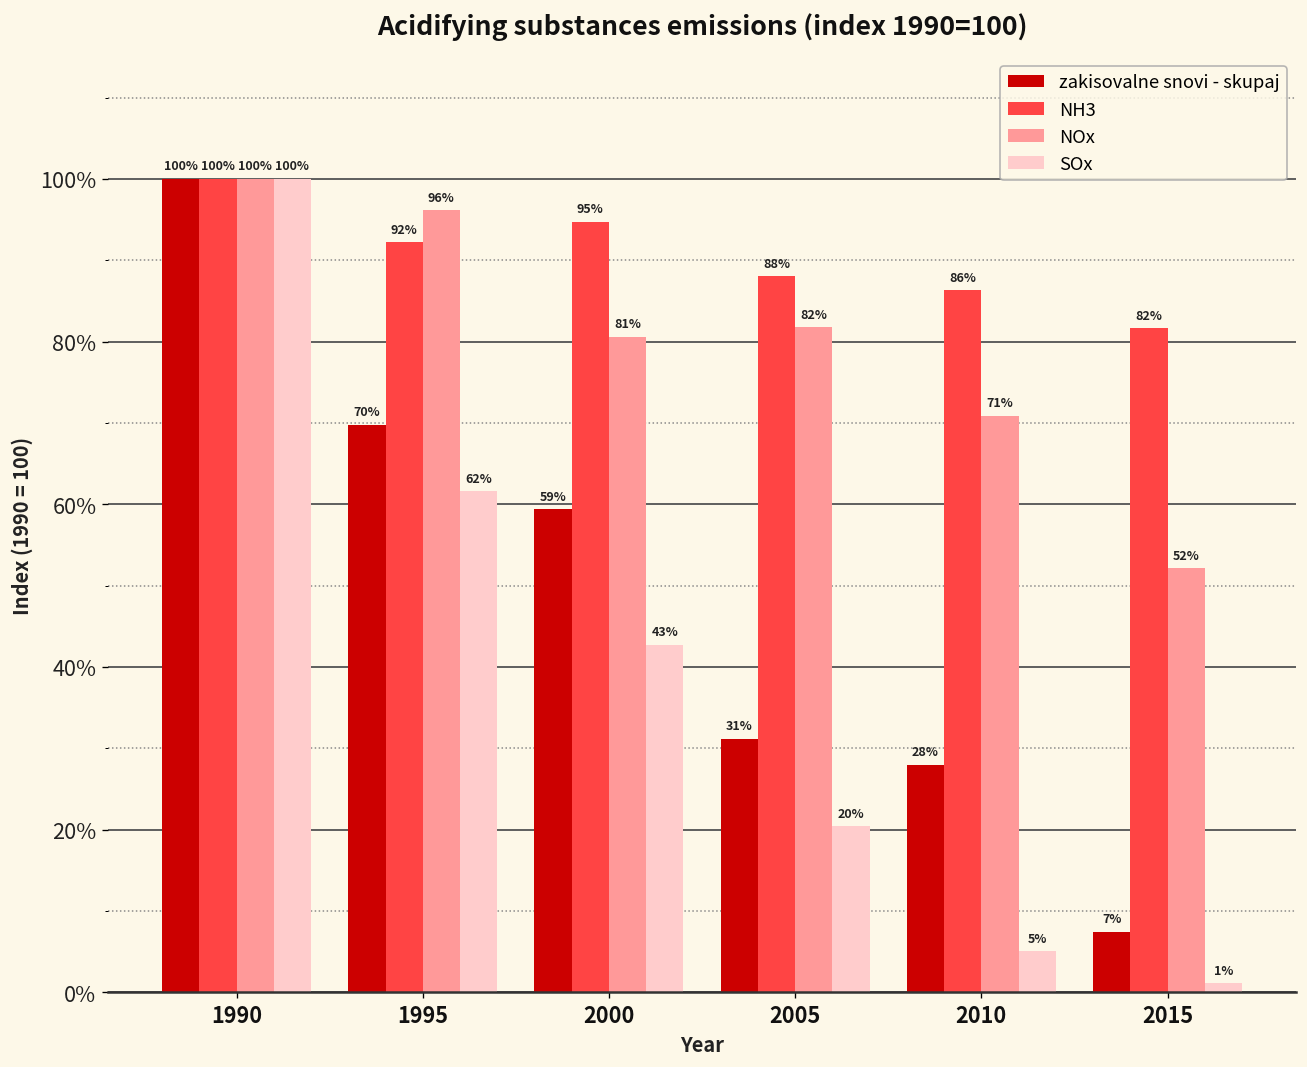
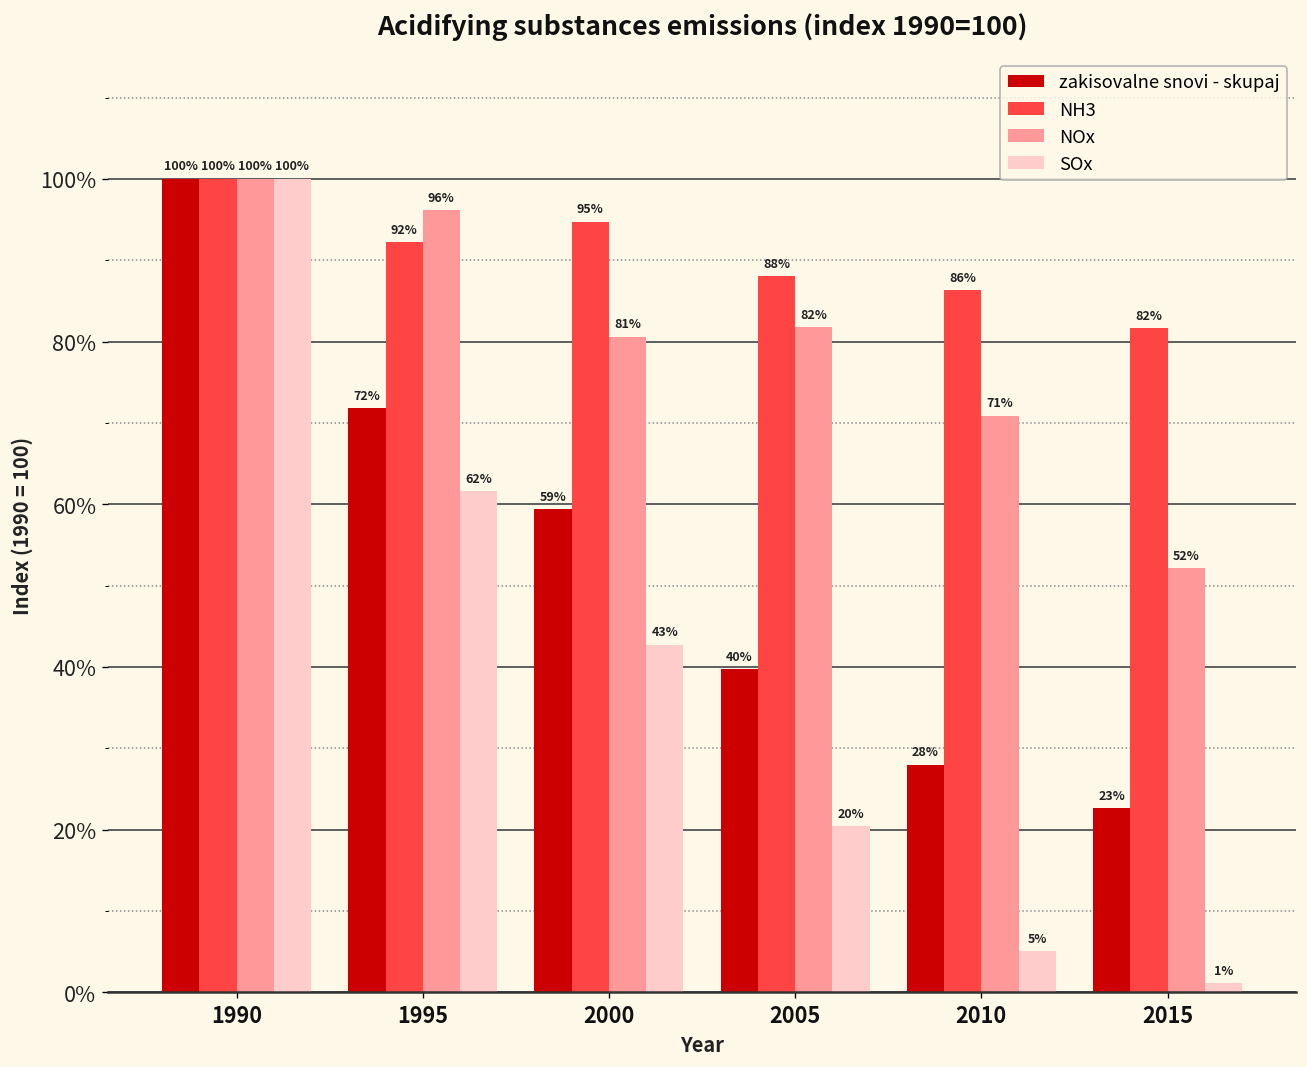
zakisovalne snovi - skupaj, 1995: 70% -> 72%
zakisovalne snovi - skupaj, 2005: 31% -> 40%
zakisovalne snovi - skupaj, 2015: 7% -> 23%
